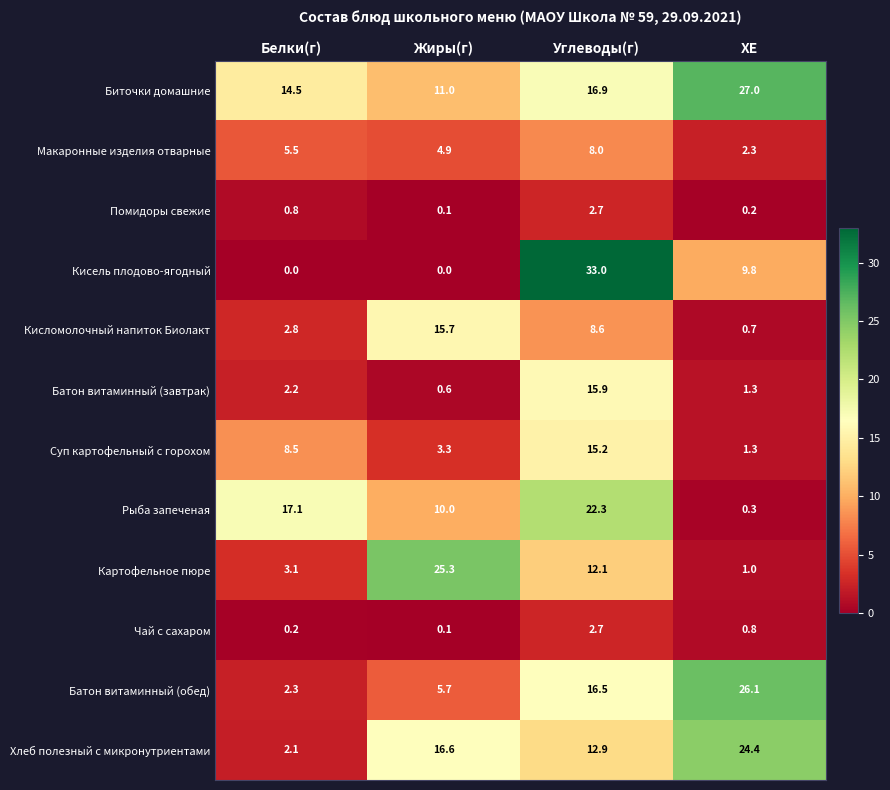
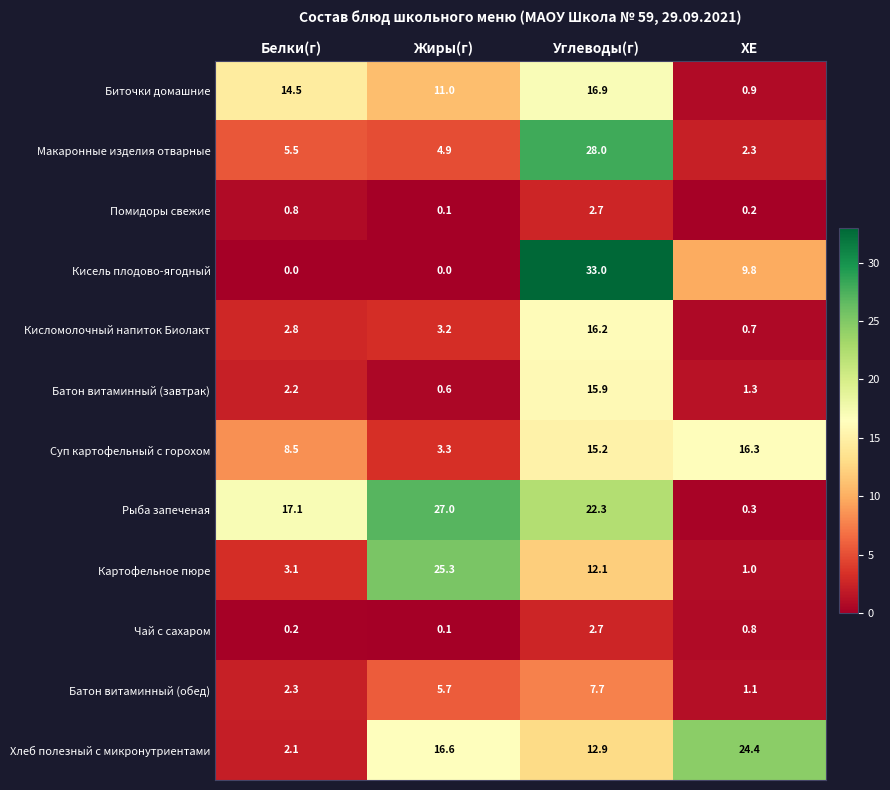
Биточки домашние, ХЕ: 27.0 -> 0.9
Макаронные изделия отварные, Углеводы(г): 8.0 -> 28.0
Кисломолочный напиток Биолакт, Жиры(г): 15.7 -> 3.2
Кисломолочный напиток Биолакт, Углеводы(г): 8.6 -> 16.2
Суп картофельный с горохом, ХЕ: 1.3 -> 16.3
Рыба запеченая, Жиры(г): 10.0 -> 27.0
Батон витаминный (обед), Углеводы(г): 16.5 -> 7.7
Батон витаминный (обед), ХЕ: 26.1 -> 1.1
